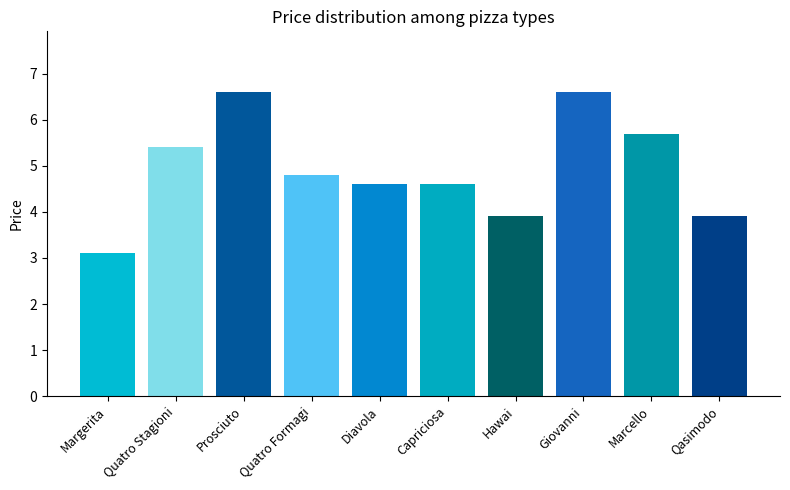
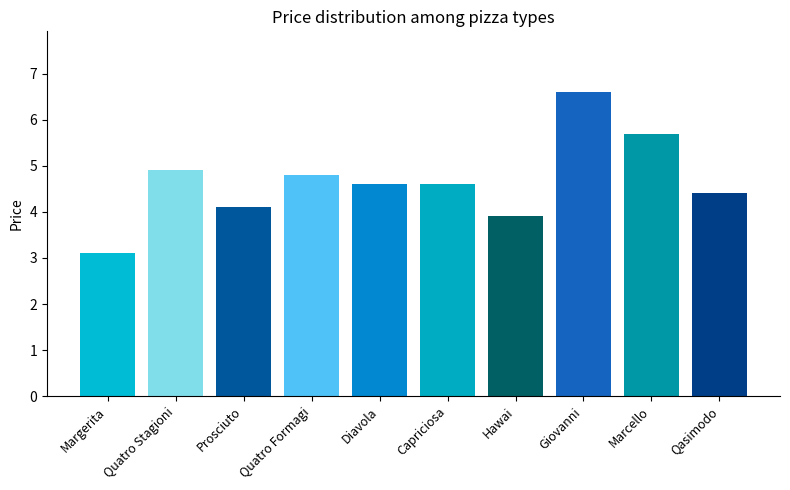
Quatro Stagioni: 5.4 -> 4.9
Prosciuto: 6.6 -> 4.1
Qasimodo: 3.9 -> 4.4
